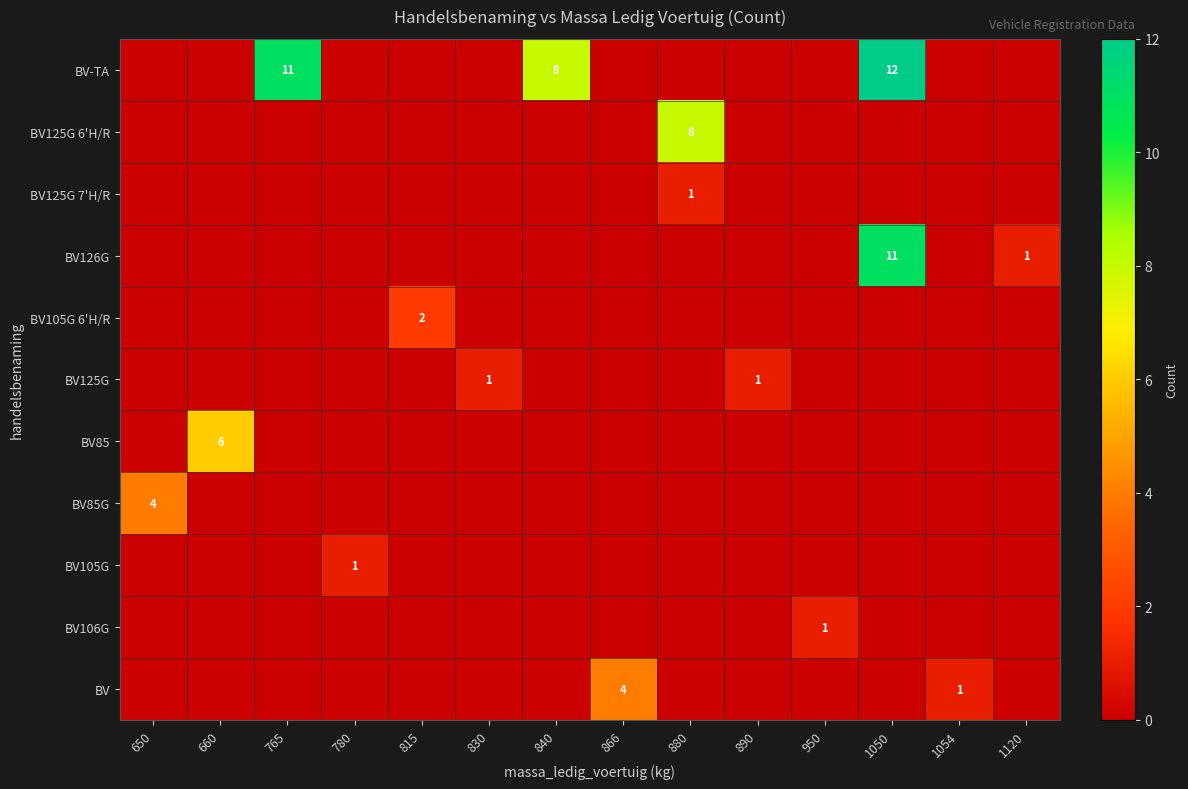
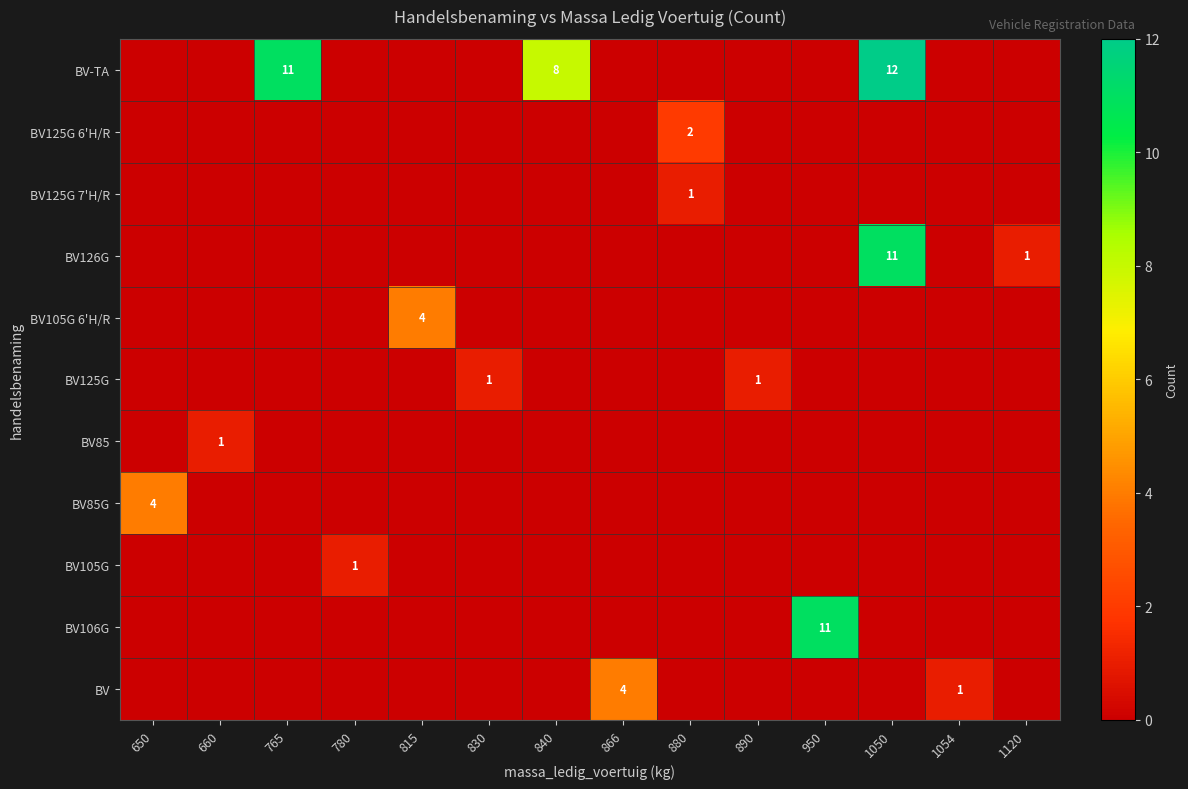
BV125G 6'H/R, 880: 8 -> 2
BV105G 6'H/R, 815: 2 -> 4
BV85, 660: 6 -> 1
BV106G, 950: 1 -> 11
